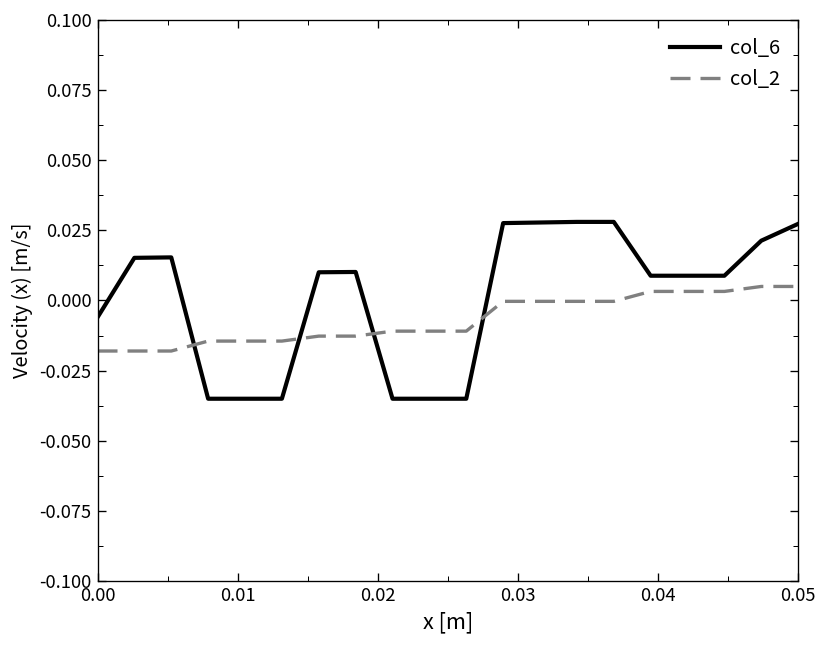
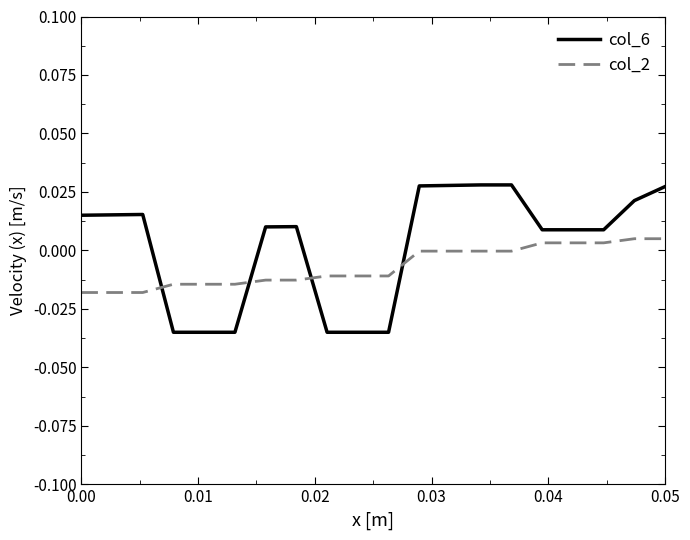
col_6, 0.00: -0.006 -> 0.015
